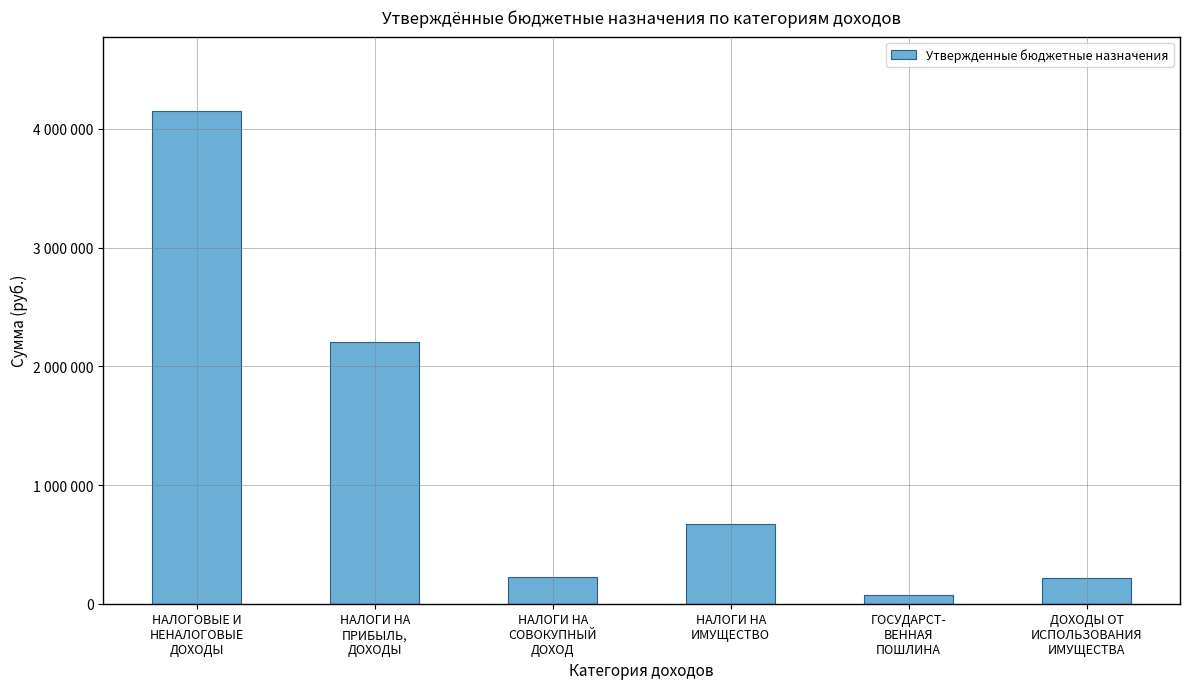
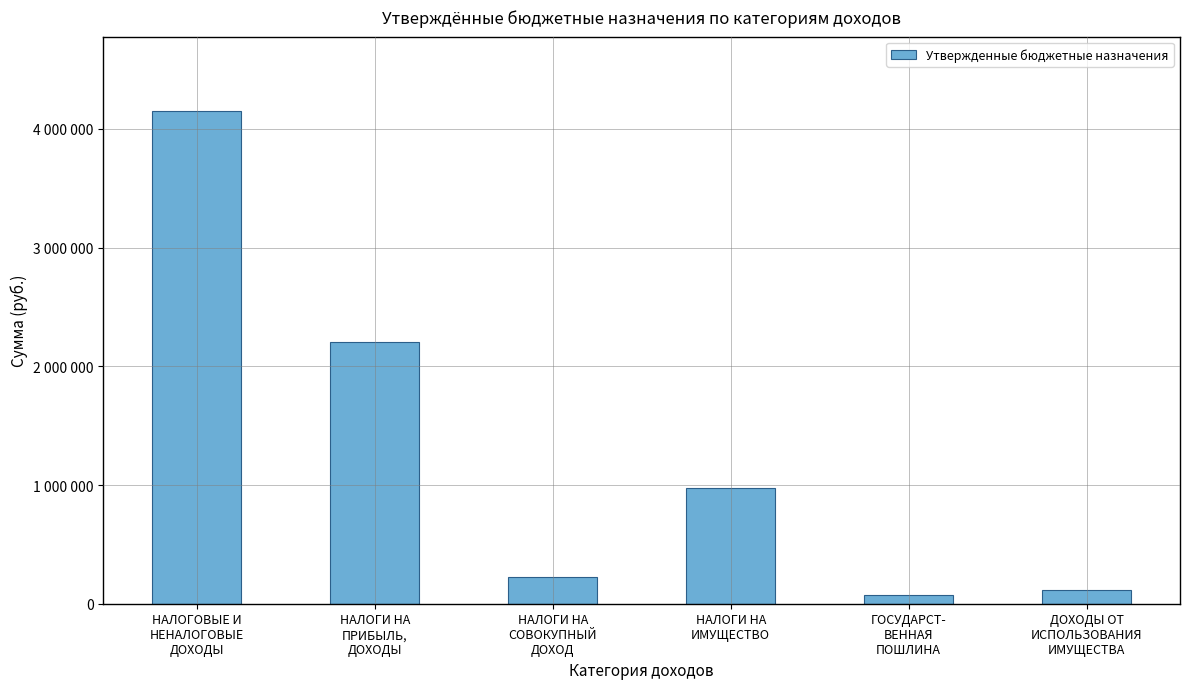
НАЛОГИ НА ИМУЩЕСТВО: 670000 -> 970000
ДОХОДЫ ОТ ИСПОЛЬЗОВАНИЯ ИМУЩЕСТВА: 220000 -> 120000
